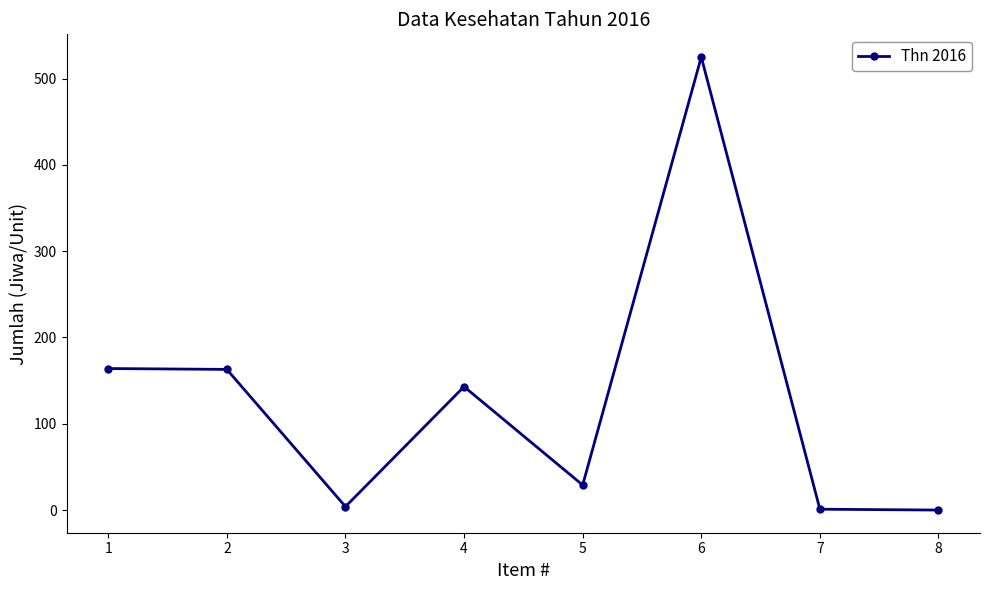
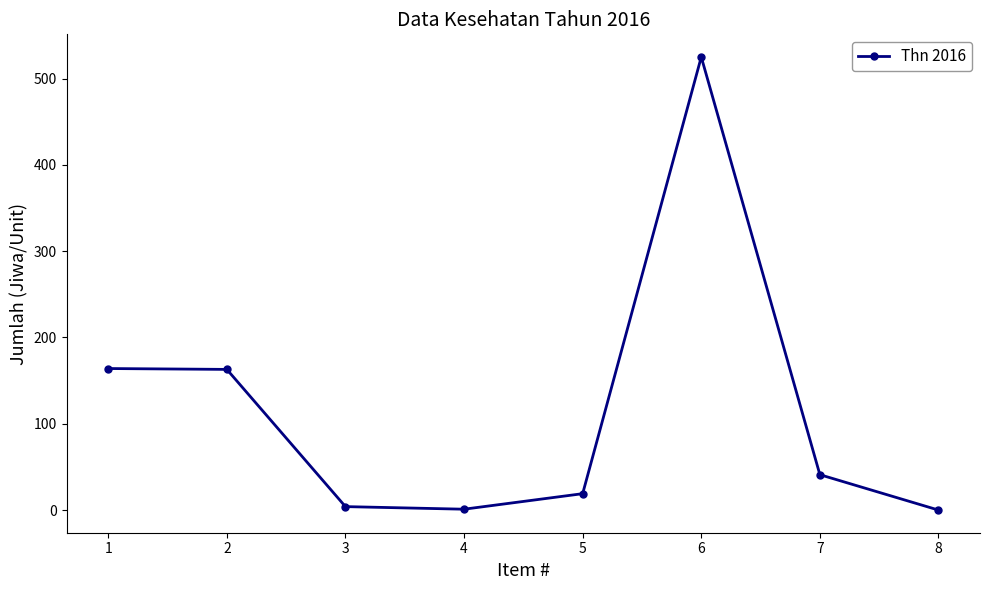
4: 140 -> 0
5: 30 -> 20
7: 0 -> 40
